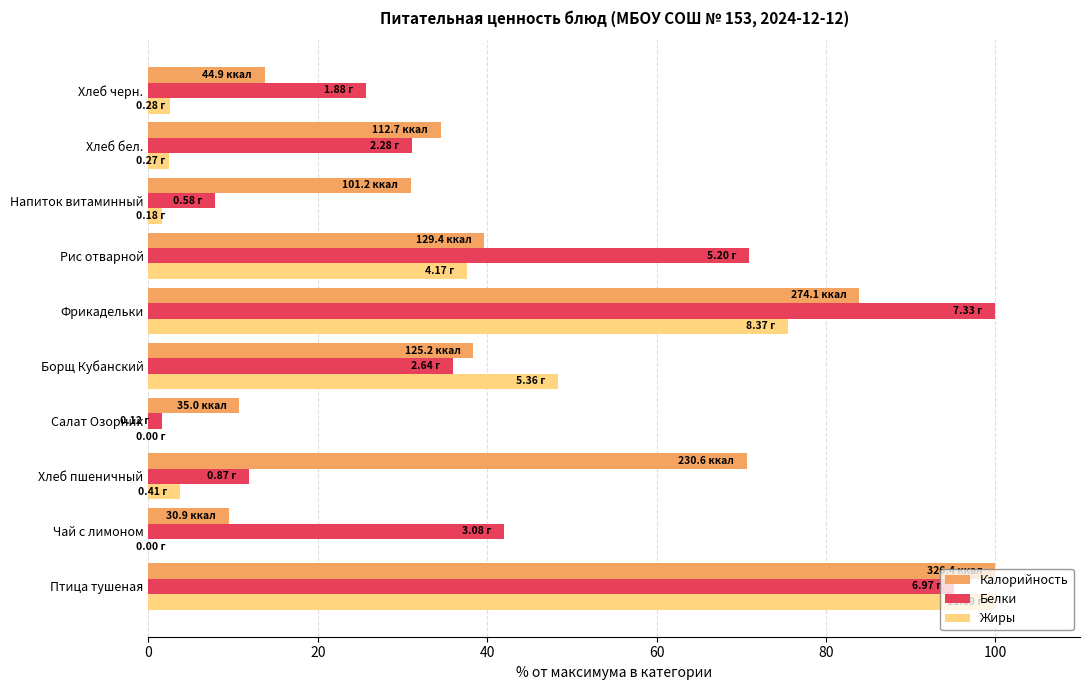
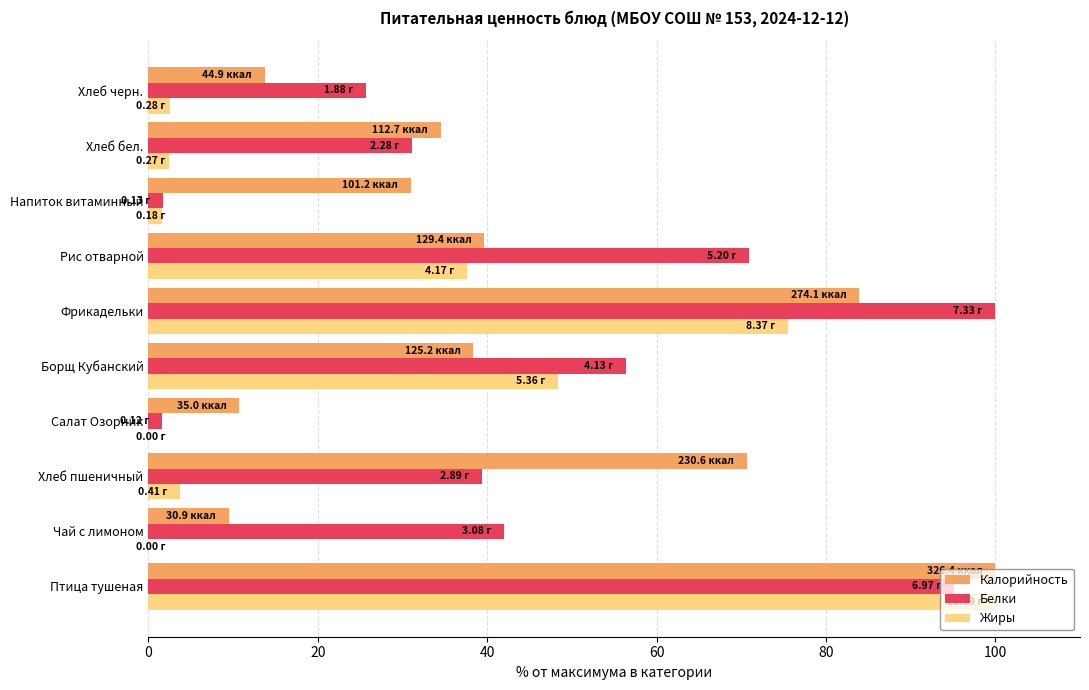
Белки, Напиток витаминный: 0.58 -> 0.13
Белки, Борщ Кубанский: 2.64 -> 4.13
Белки, Хлеб пшеничный: 0.87 -> 2.89
